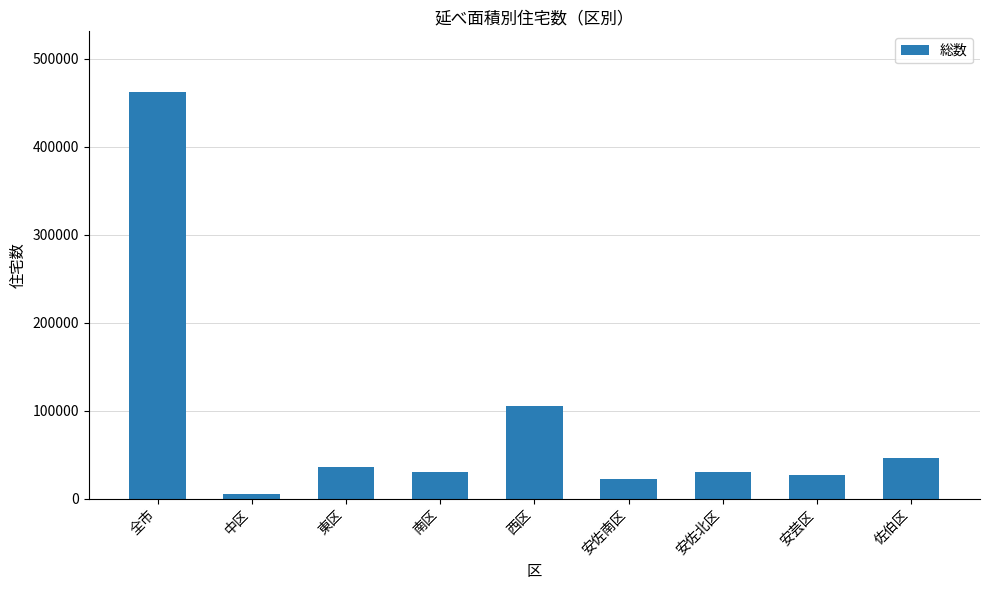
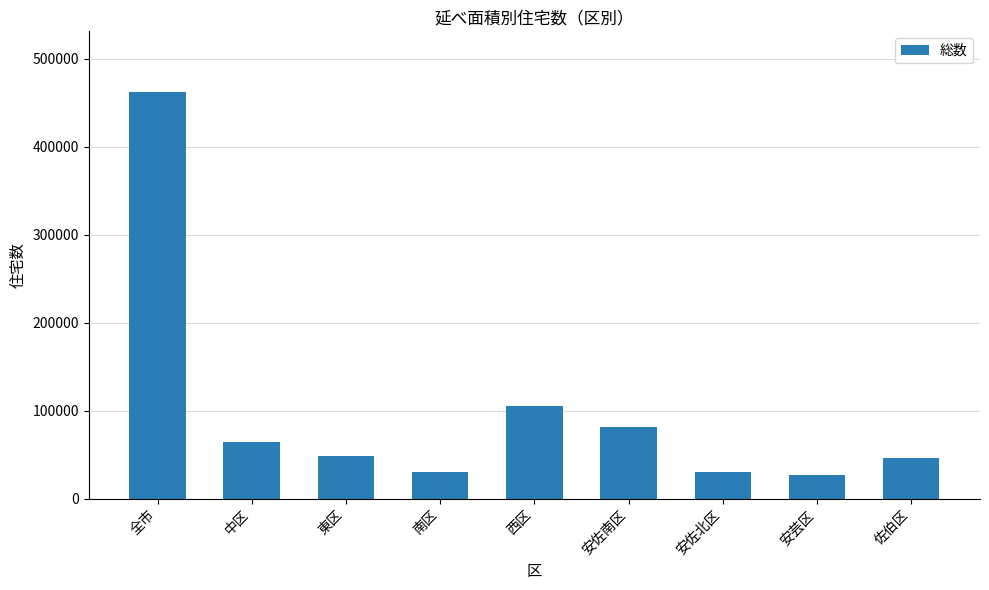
中区: 10000 -> 60000
東区: 40000 -> 50000
安佐南区: 20000 -> 80000
